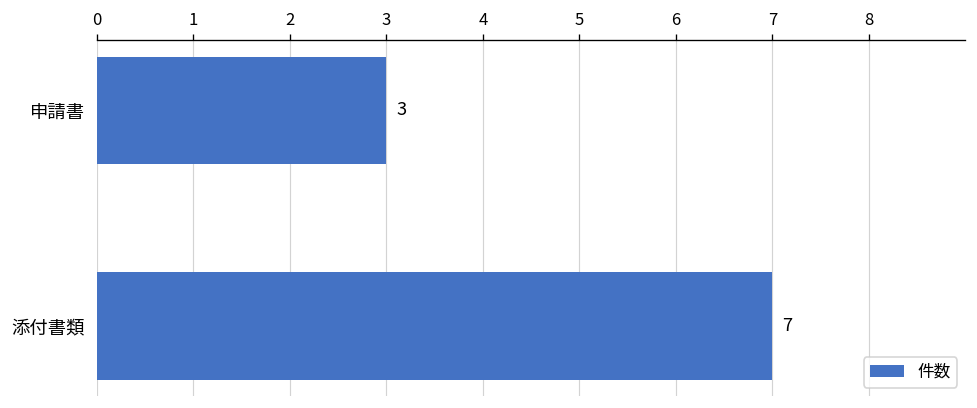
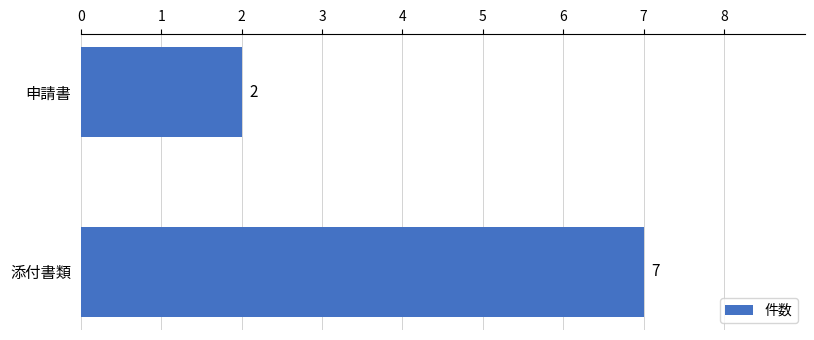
申請書: 3 -> 2
